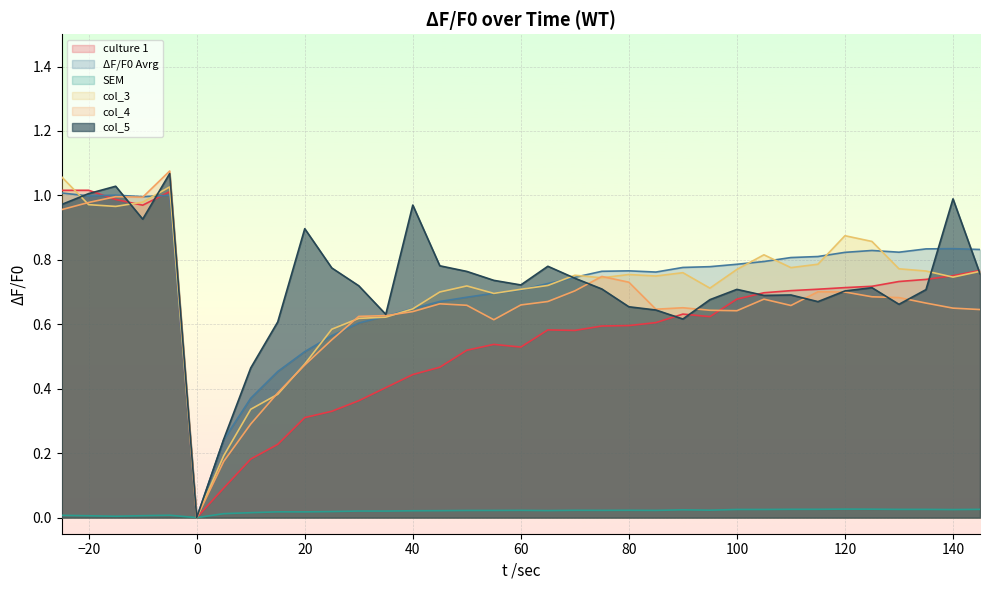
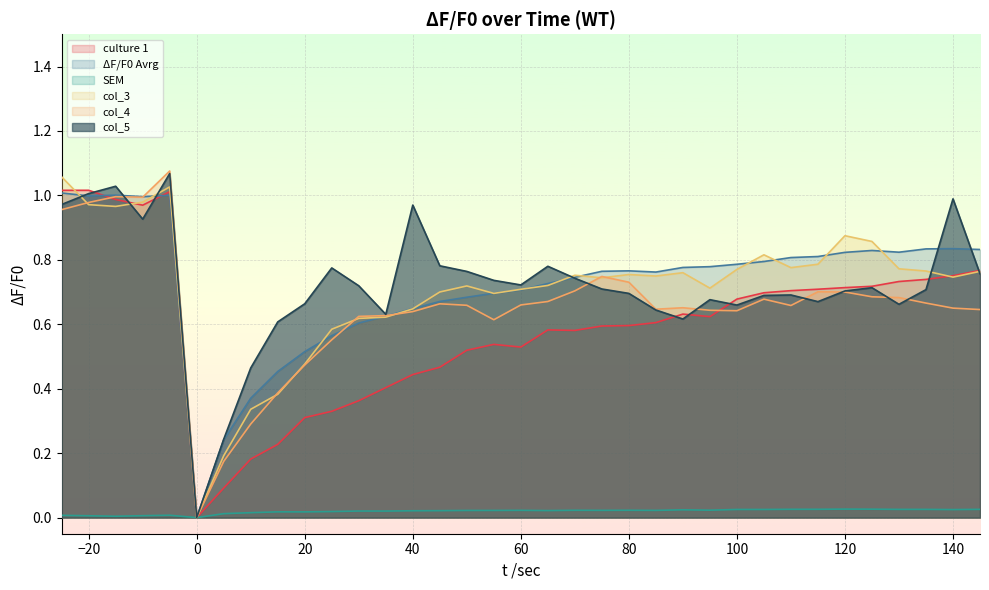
col_5, 20: 0.90 -> 0.66
col_5, 80: 0.65 -> 0.70
col_5, 100: 0.71 -> 0.66
